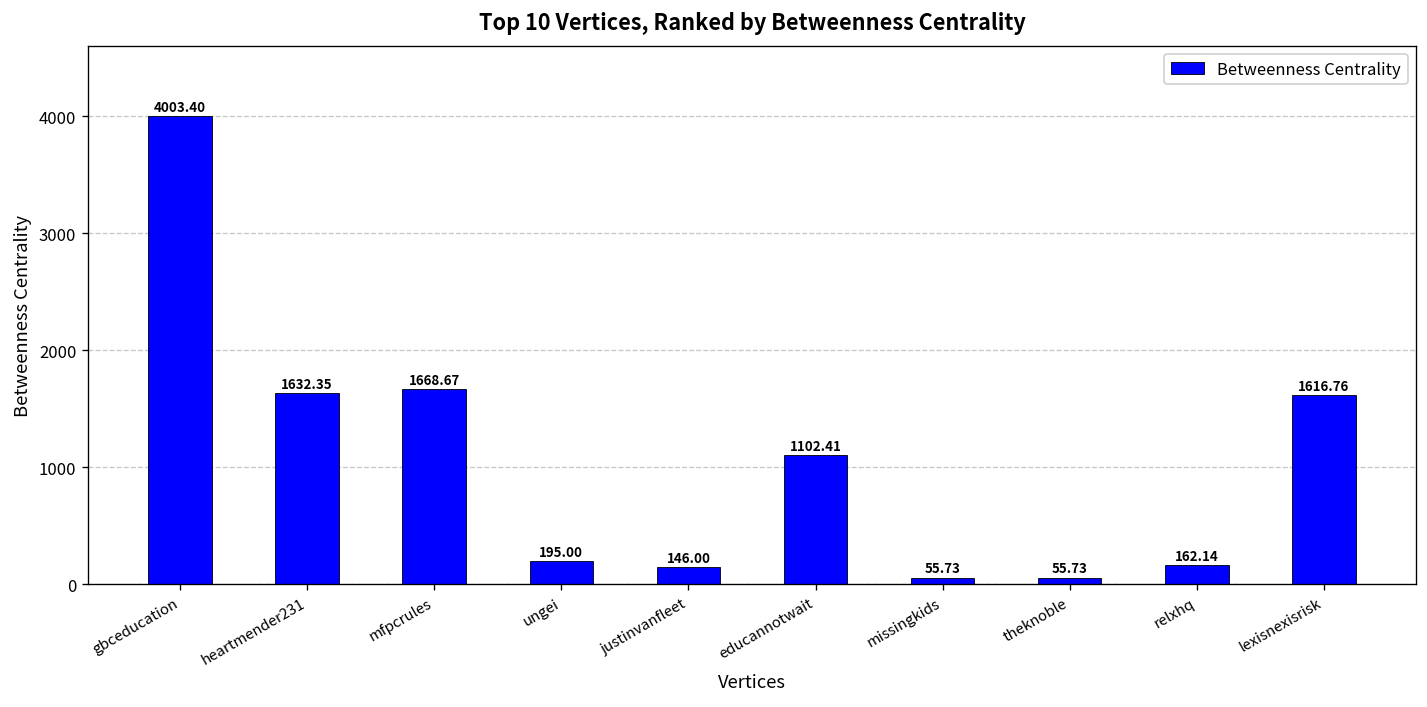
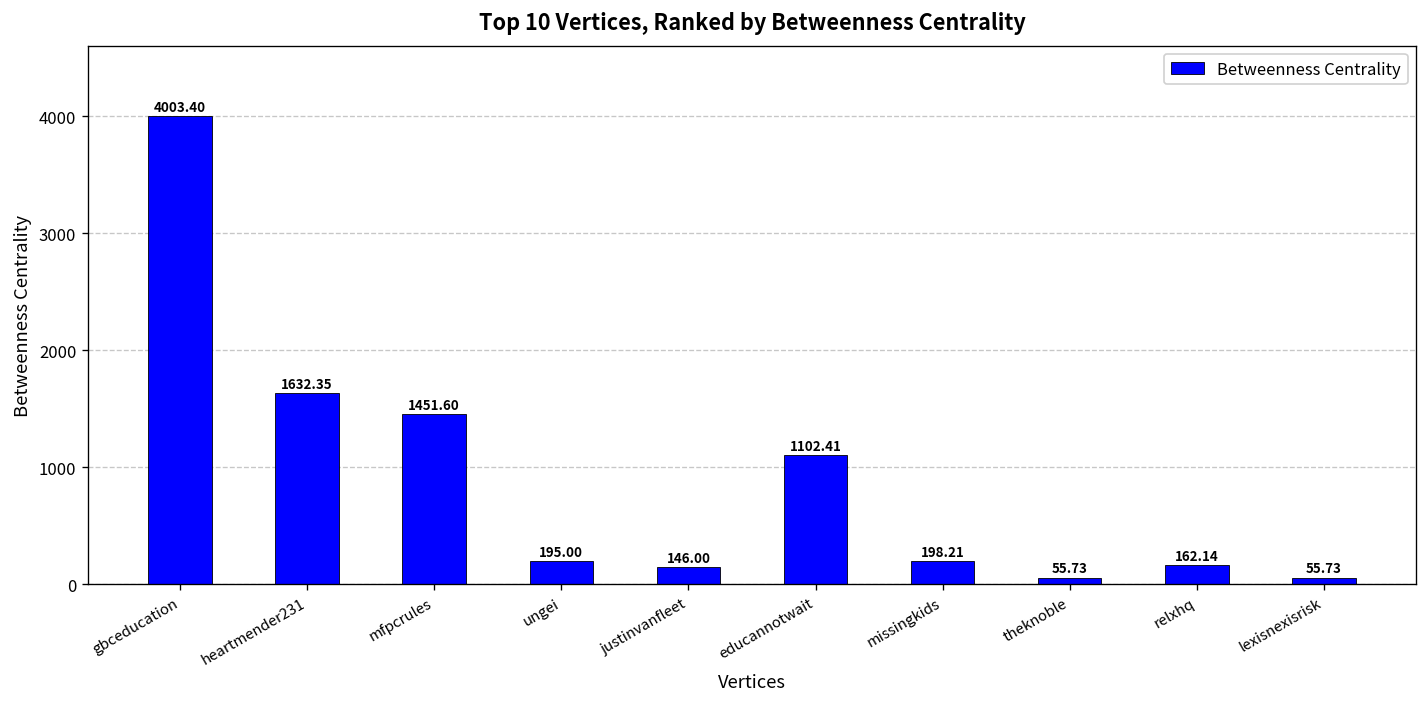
mfpcrules: 1668.67 -> 1451.60
missingkids: 55.73 -> 198.21
lexisnexisrisk: 1616.76 -> 55.73
